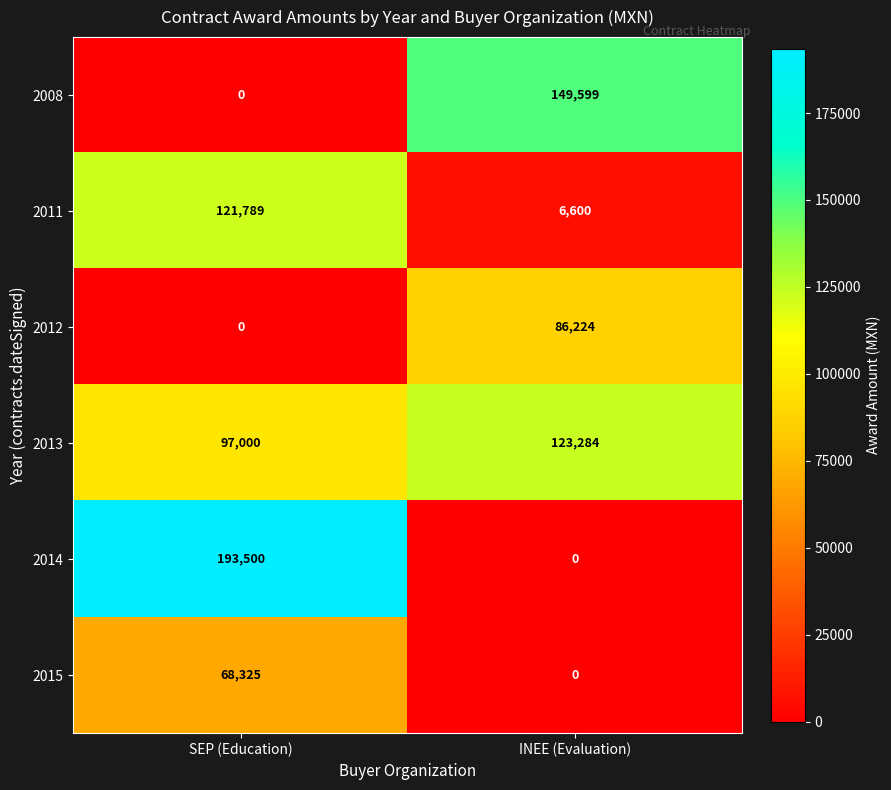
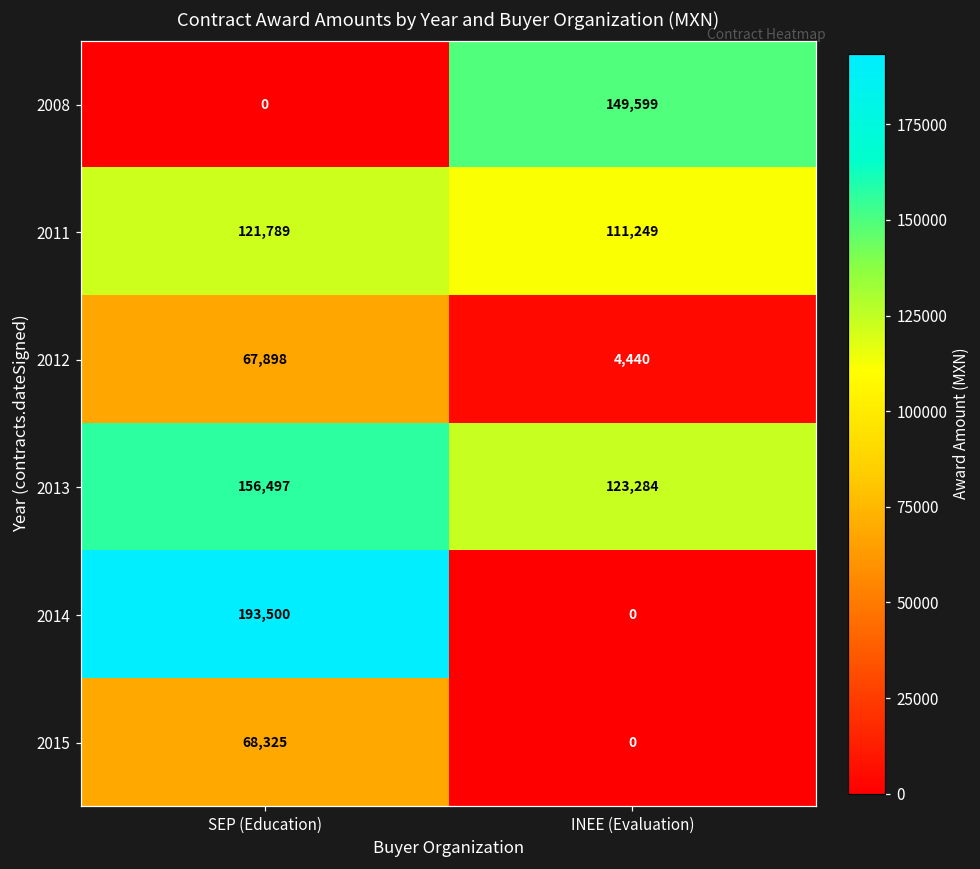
2011, INEE (Evaluation): 6,600 -> 111,249
2012, SEP (Education): 0 -> 67,898
2012, INEE (Evaluation): 86,224 -> 4,440
2013, SEP (Education): 97,000 -> 156,497
